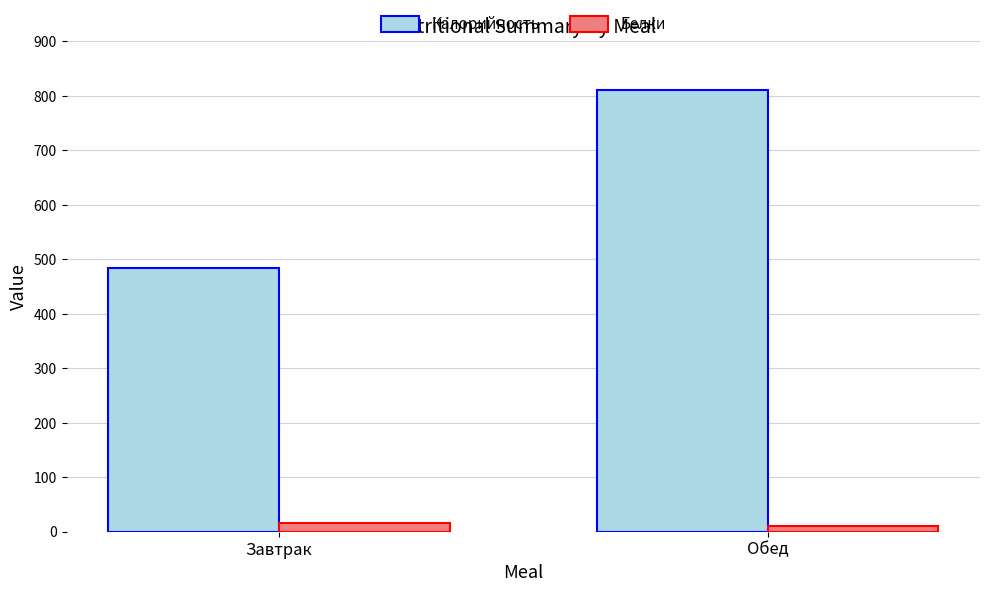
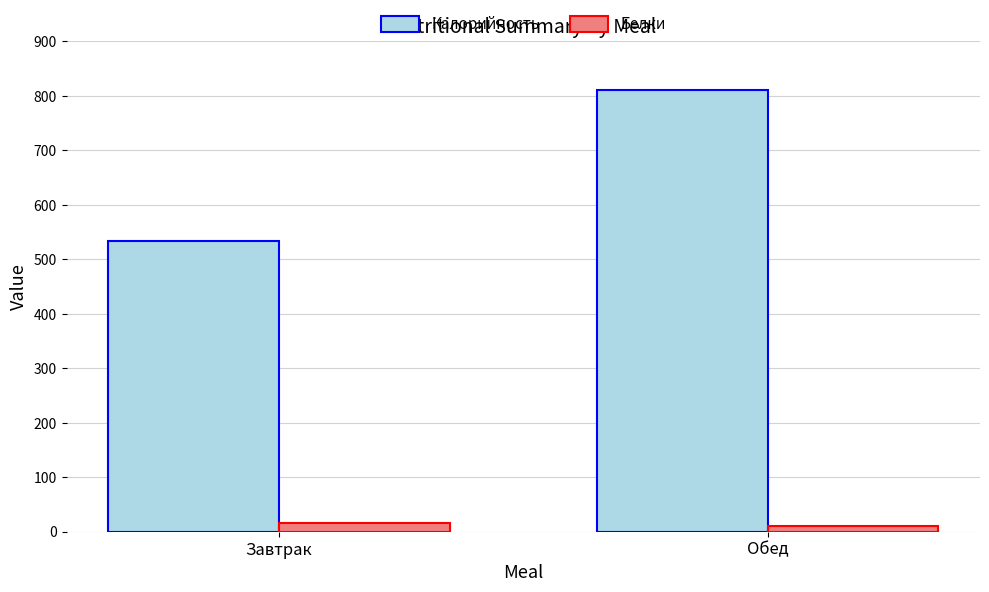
Калорийность, Завтрак: 480 -> 530
